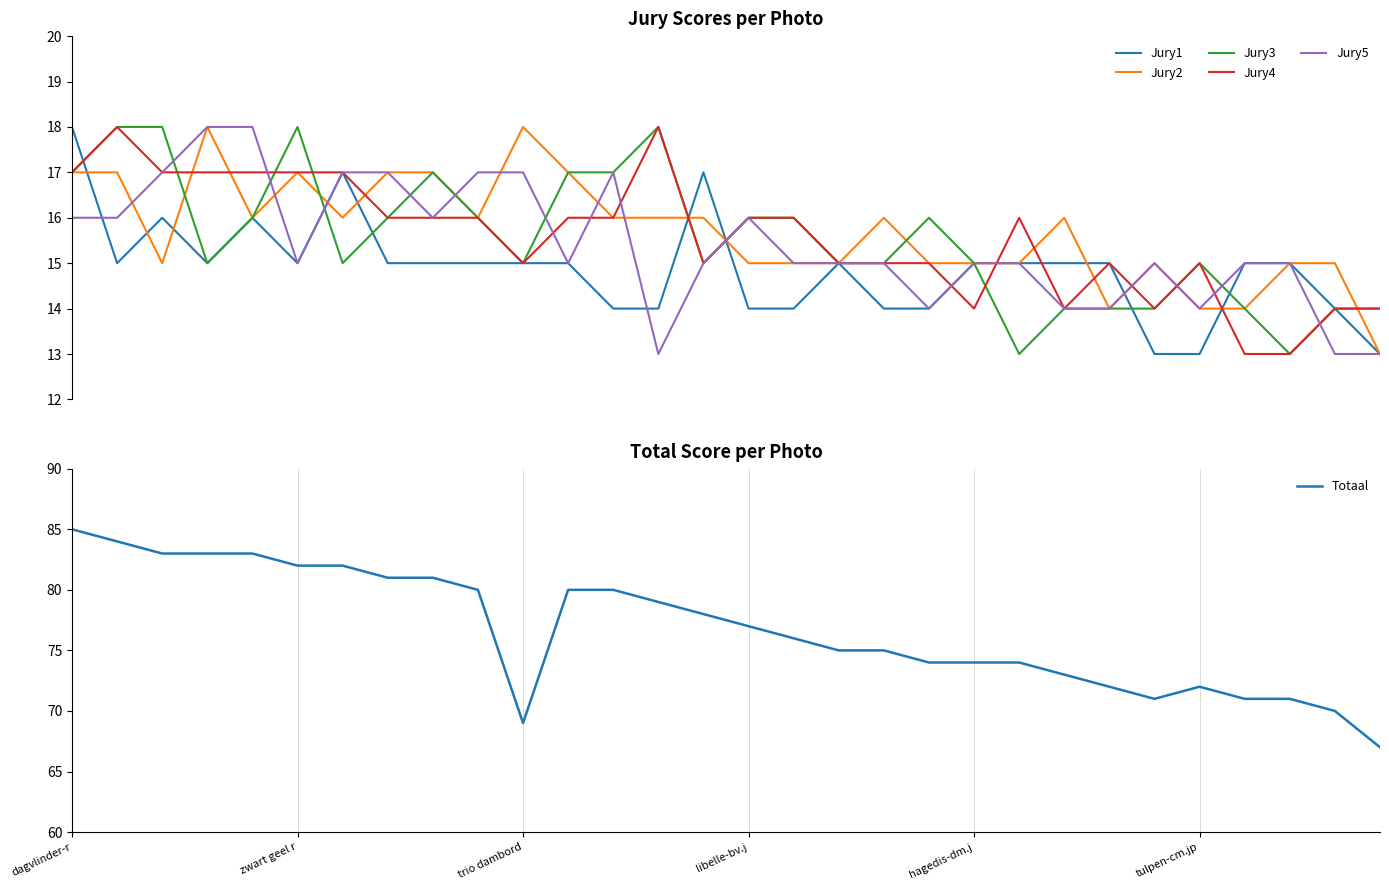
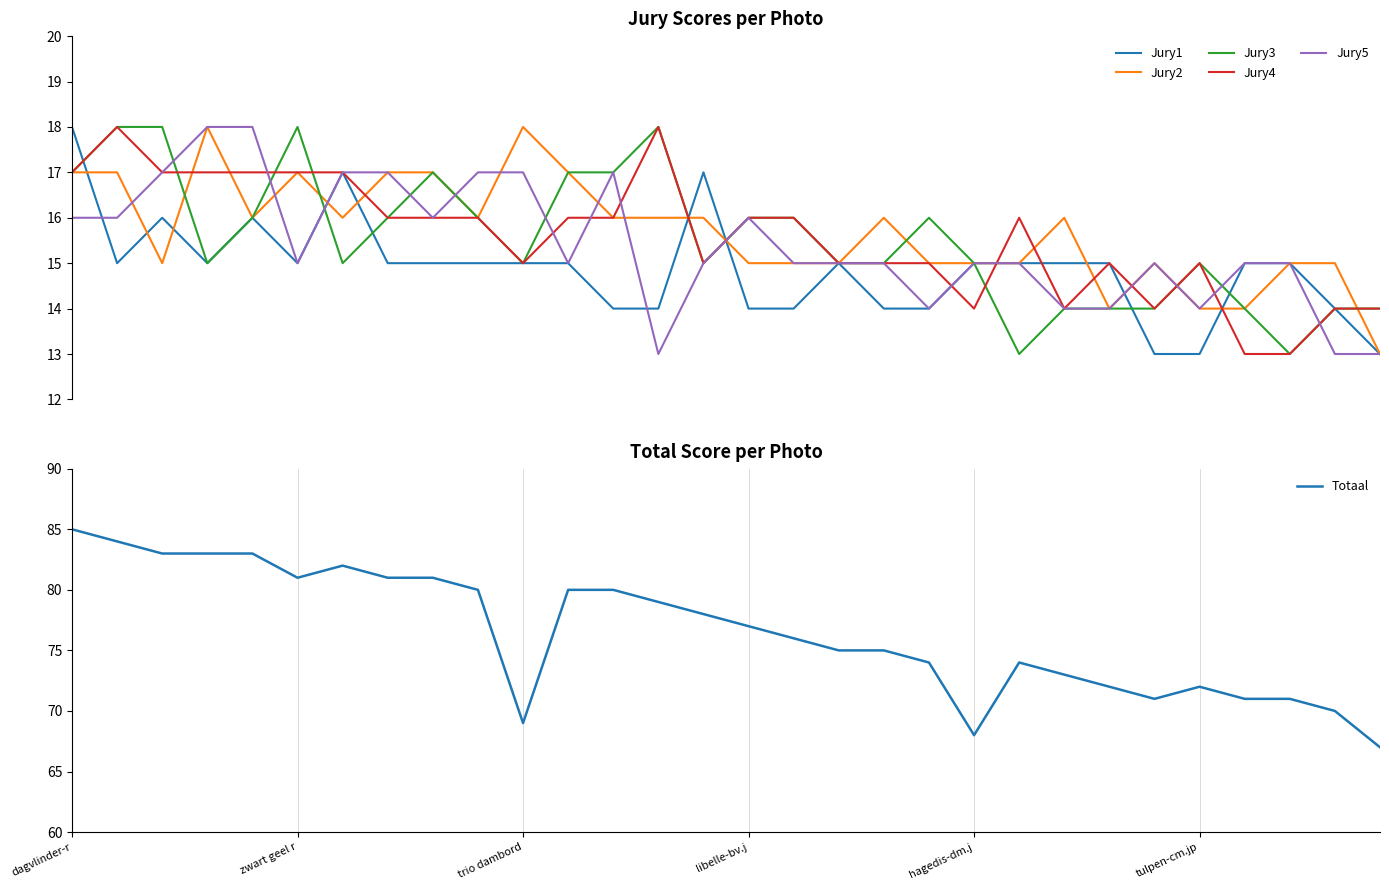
Total Score per Photo, zwart geel r: 82 -> 81
Total Score per Photo, hagedis-dm.j: 74 -> 68
